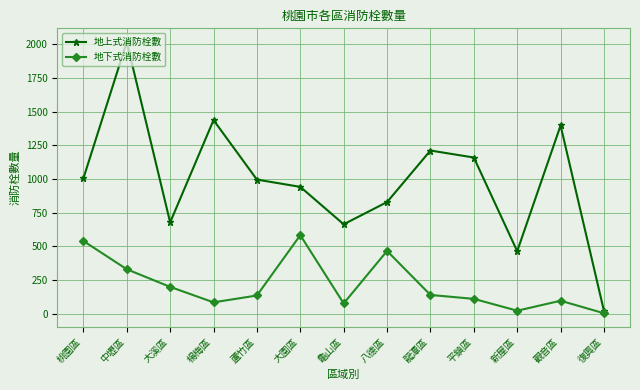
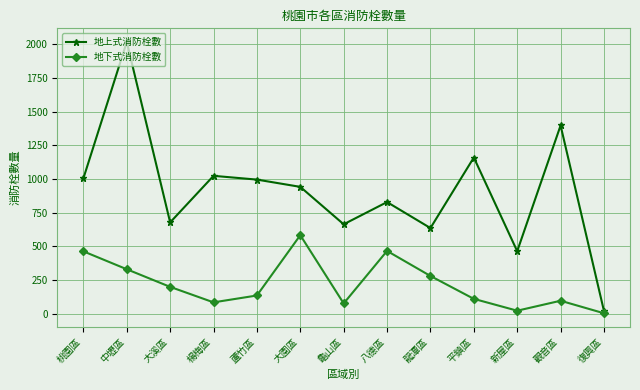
地下式消防栓數, 桃園區: 540 -> 460
地上式消防栓數, 楊梅區: 1440 -> 1020
地上式消防栓數, 龍潭區: 1210 -> 640
地下式消防栓數, 龍潭區: 140 -> 280
